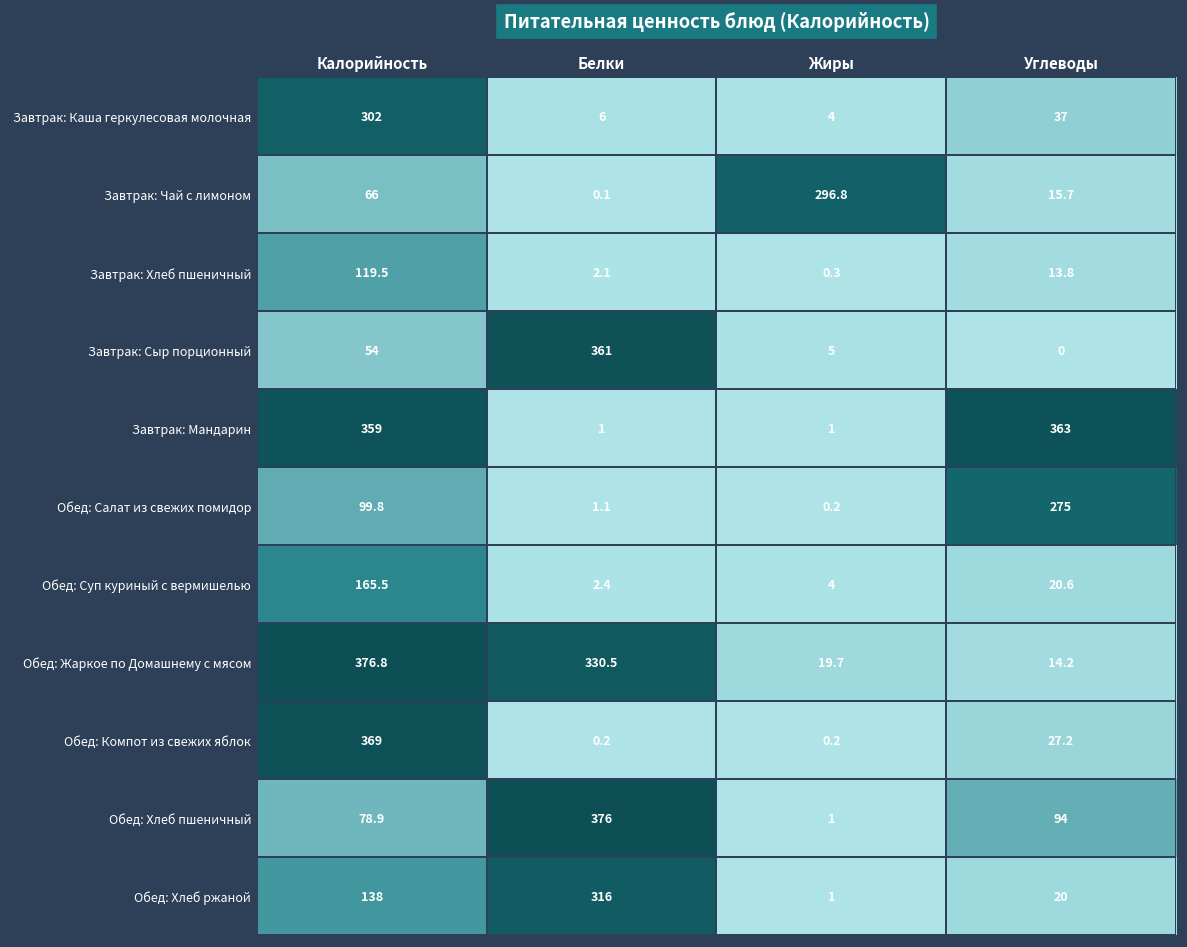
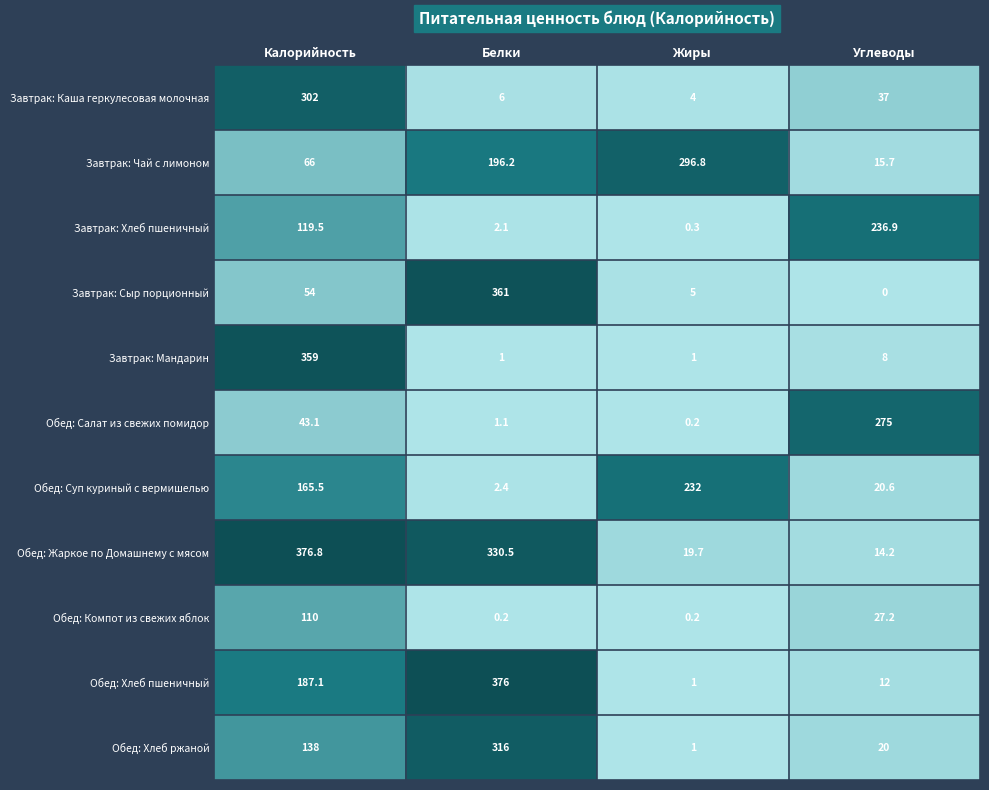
Завтрак: Чай с лимоном, Белки: 0.1 -> 196.2
Завтрак: Хлеб пшеничный, Углеводы: 13.8 -> 236.9
Завтрак: Мандарин, Углеводы: 363 -> 8
Обед: Салат из свежих помидор, Калорийность: 99.8 -> 43.1
Обед: Суп куриный с вермишелью, Жиры: 4 -> 232
Обед: Компот из свежих яблок, Калорийность: 369 -> 110
Обед: Хлеб пшеничный, Калорийность: 78.9 -> 187.1
Обед: Хлеб пшеничный, Углеводы: 94 -> 12
